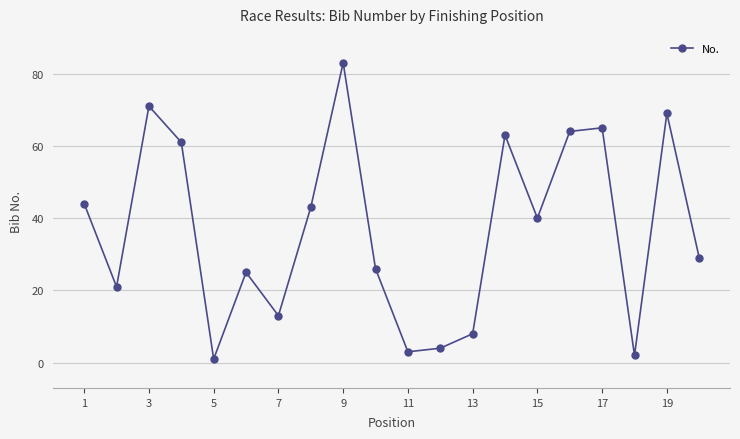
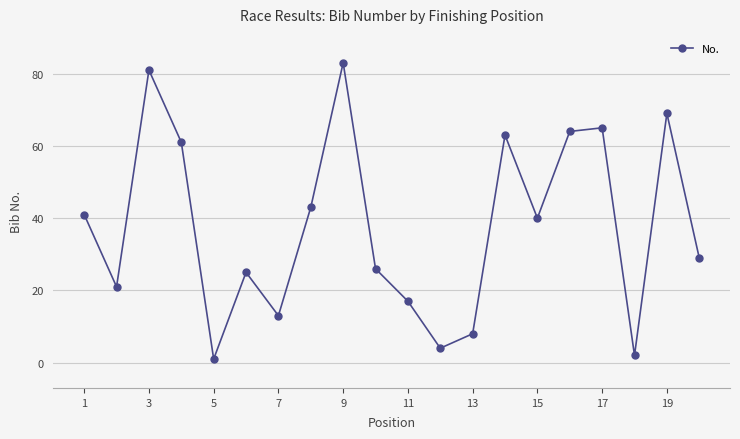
1: 44 -> 41
3: 71 -> 81
11: 3 -> 17
